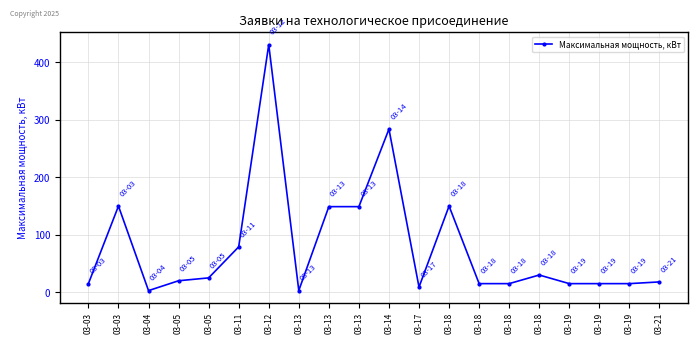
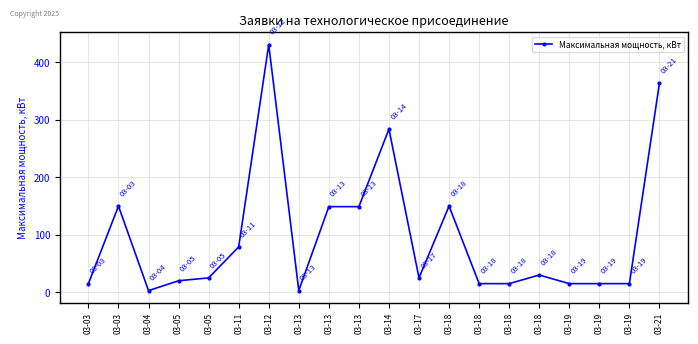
03-17: 10 -> 30
03-21: 20 -> 360
